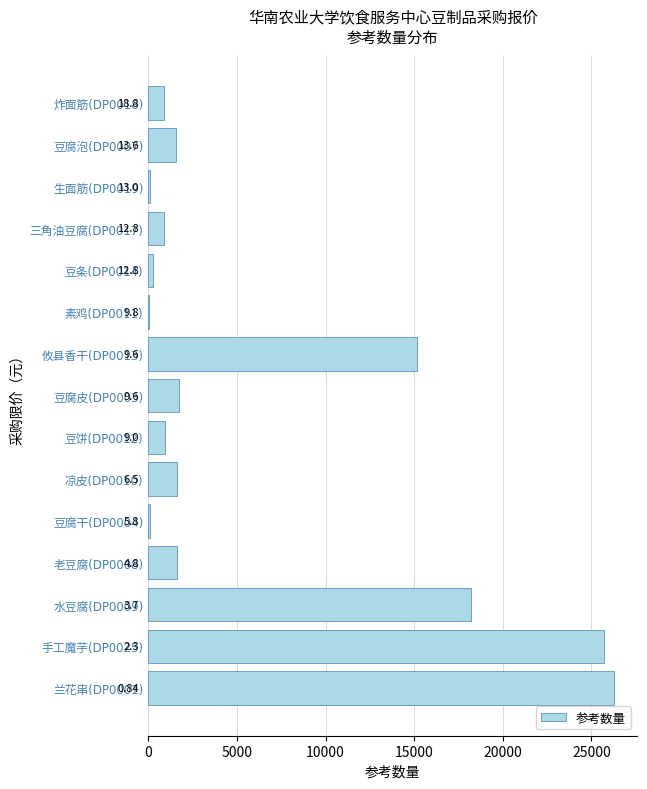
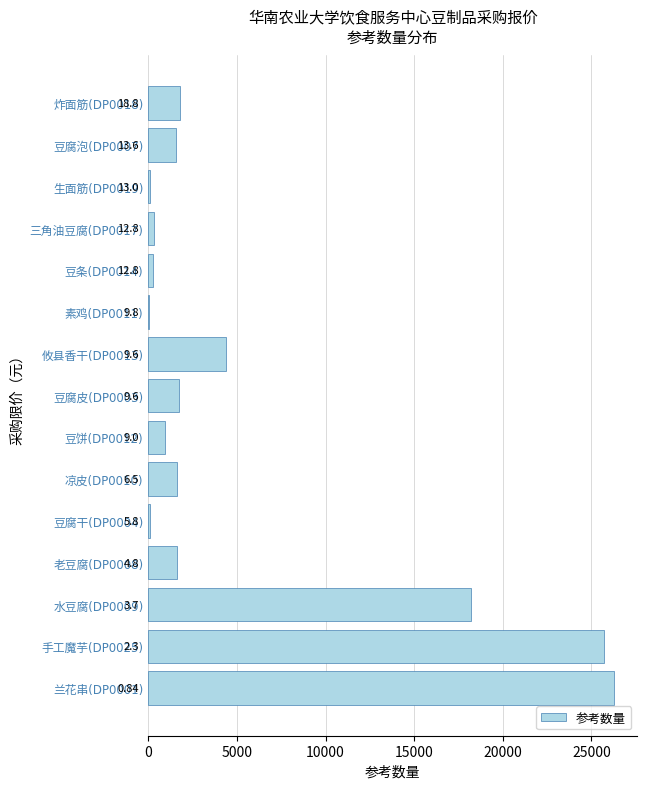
炸面筋(DP0018): 900 -> 1800
三角油豆腐(DP0017): 900 -> 300
攸县香干(DP0013): 15200 -> 4400
